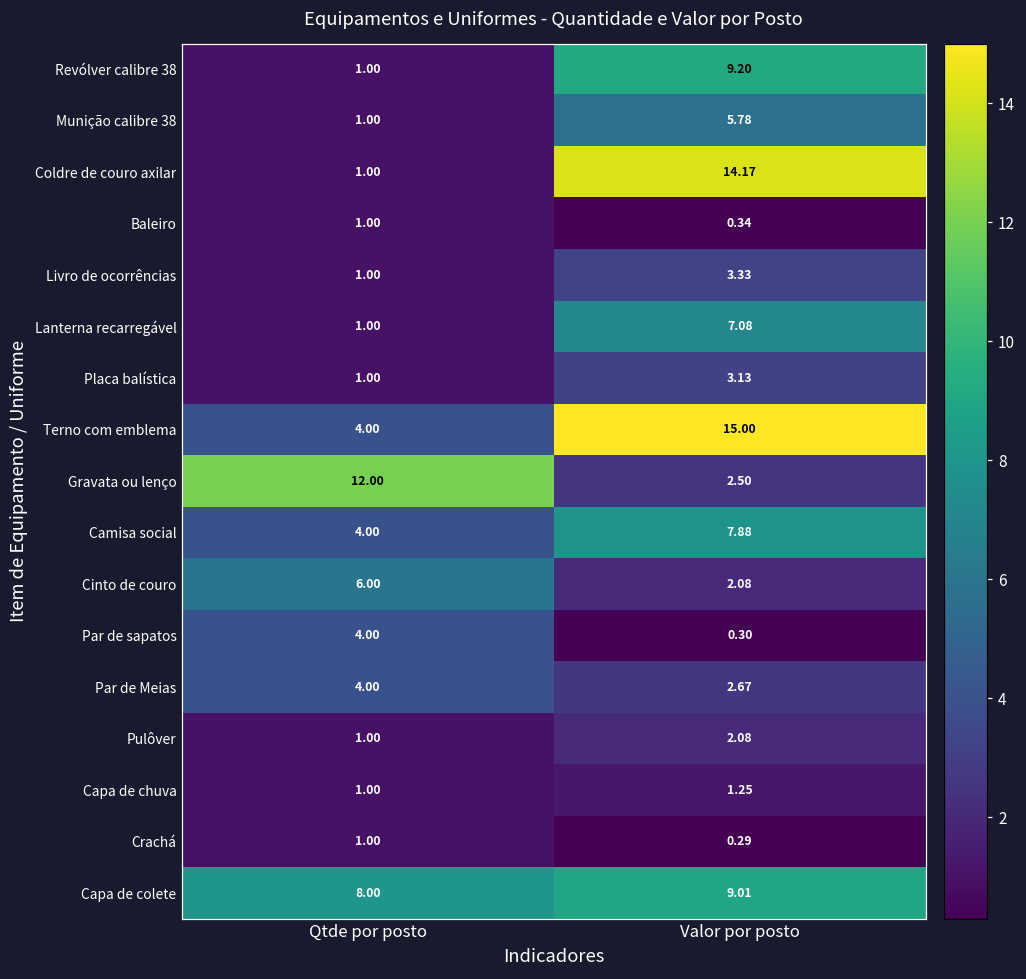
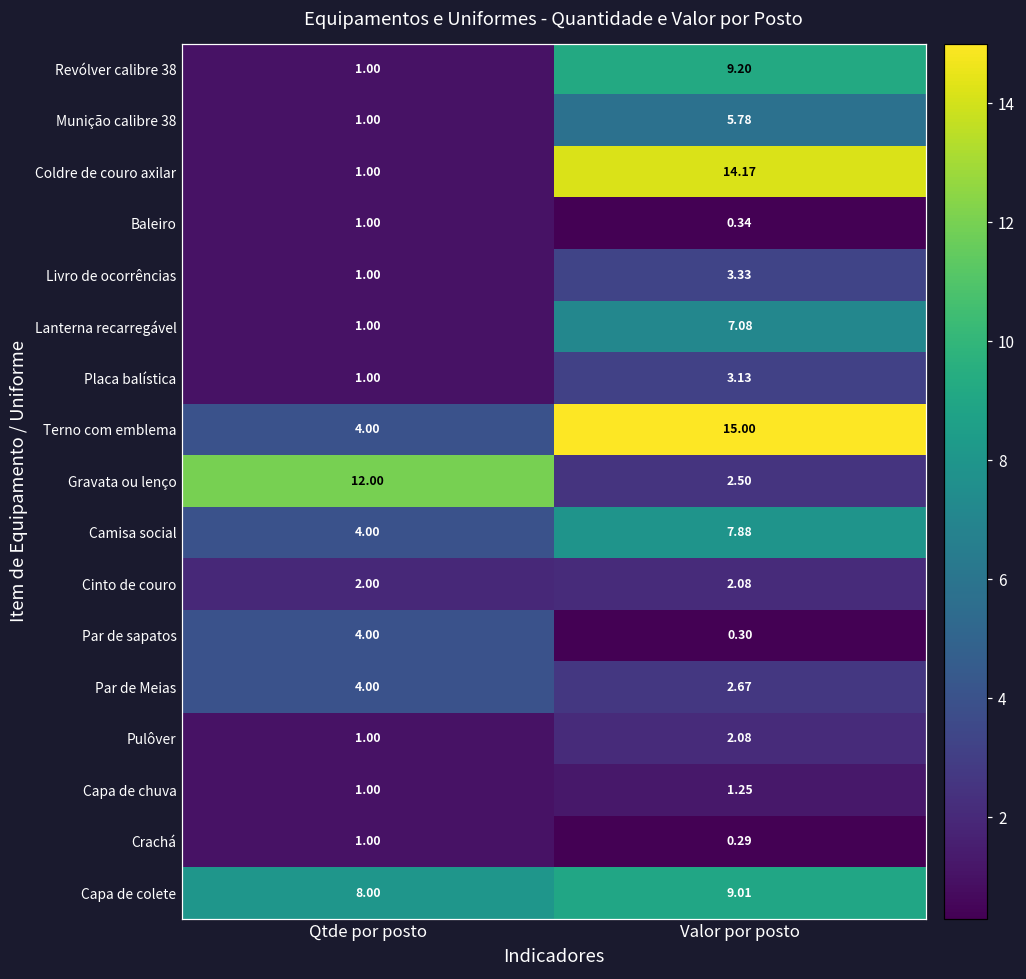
Cinto de couro, Qtde por posto: 6.00 -> 2.00
